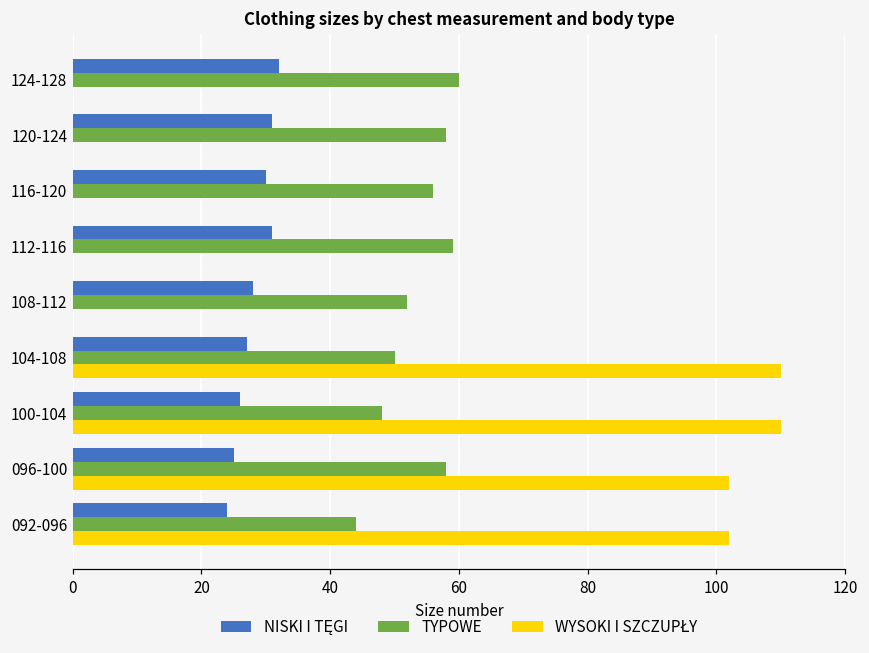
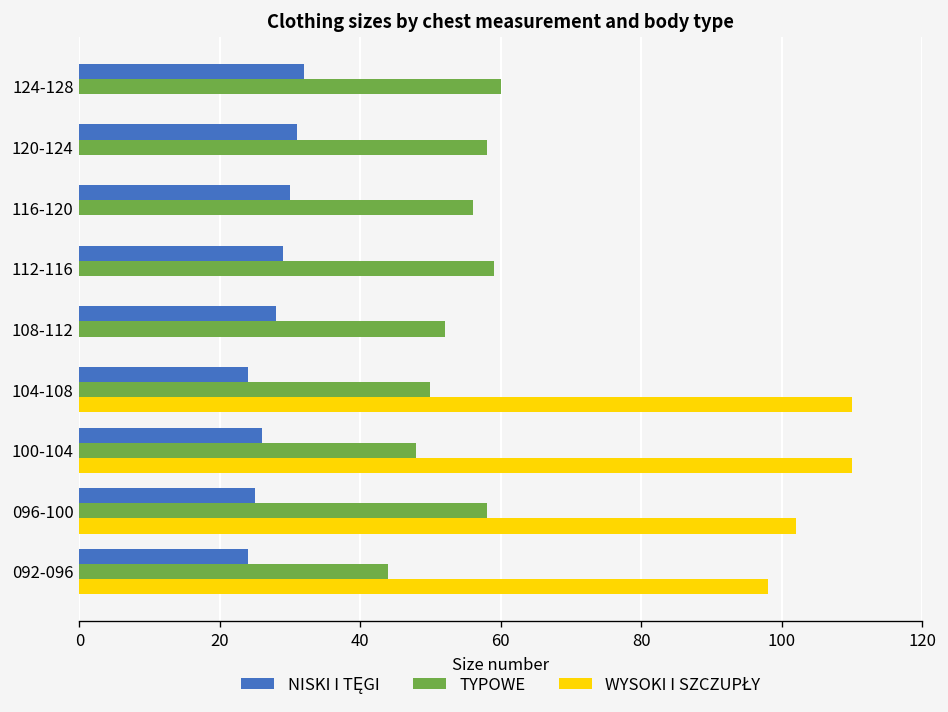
NISKI I TĘGI, 112-116: 31 -> 29
NISKI I TĘGI, 104-108: 27 -> 24
WYSOKI I SZCZUPŁY, 092-096: 102 -> 98
